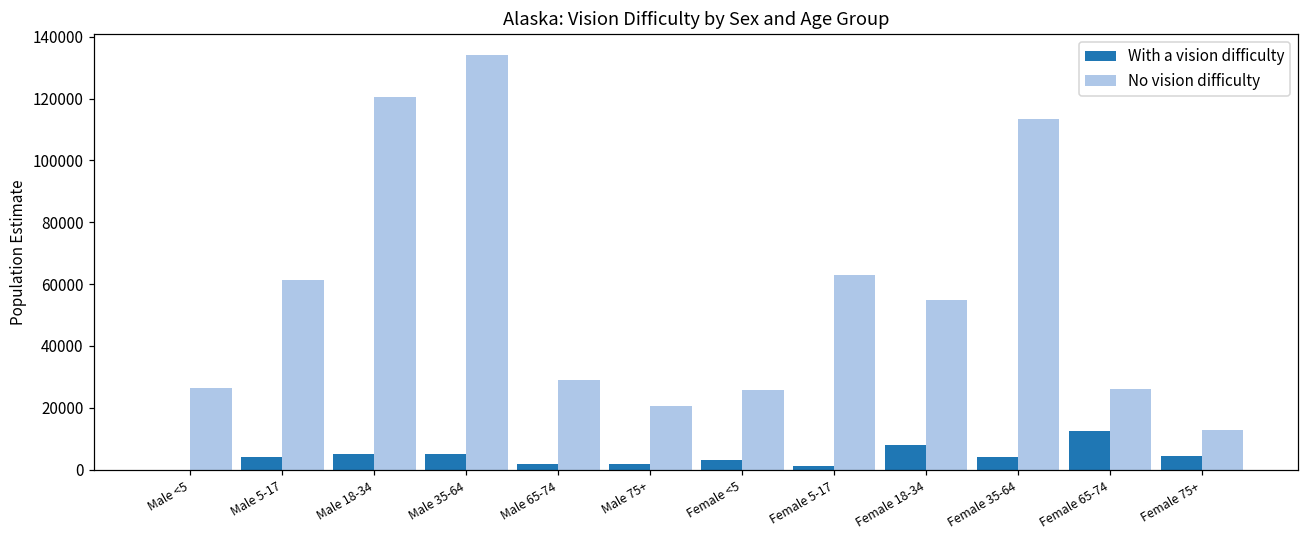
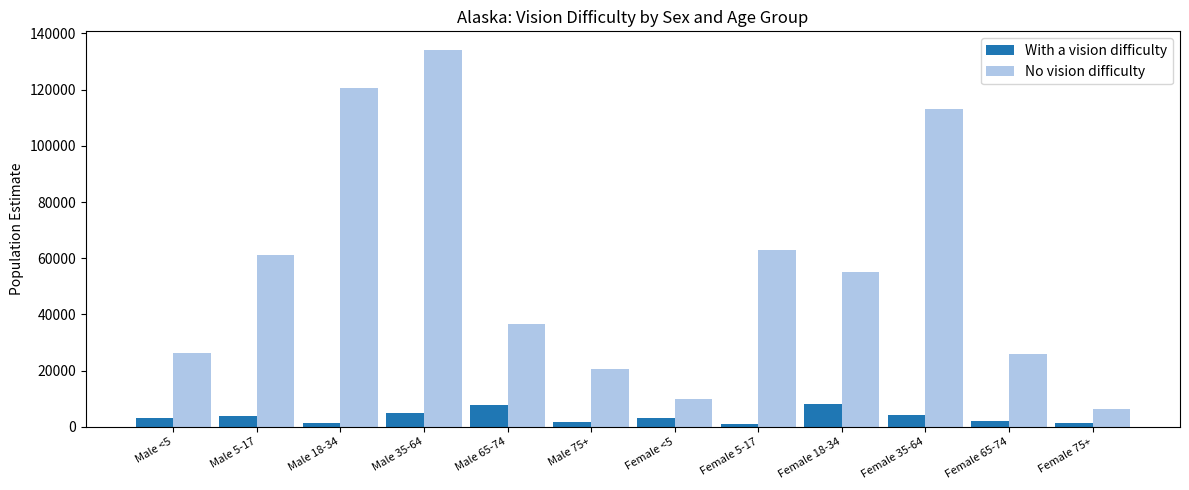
With a vision difficulty, Male <5: 0 -> 3000
With a vision difficulty, Male 18-34: 5000 -> 1000
With a vision difficulty, Male 65-74: 2000 -> 8000
No vision difficulty, Male 65-74: 29000 -> 37000
No vision difficulty, Female <5: 26000 -> 10000
With a vision difficulty, Female 65-74: 13000 -> 2000
With a vision difficulty, Female 75+: 5000 -> 2000
No vision difficulty, Female 75+: 13000 -> 7000
